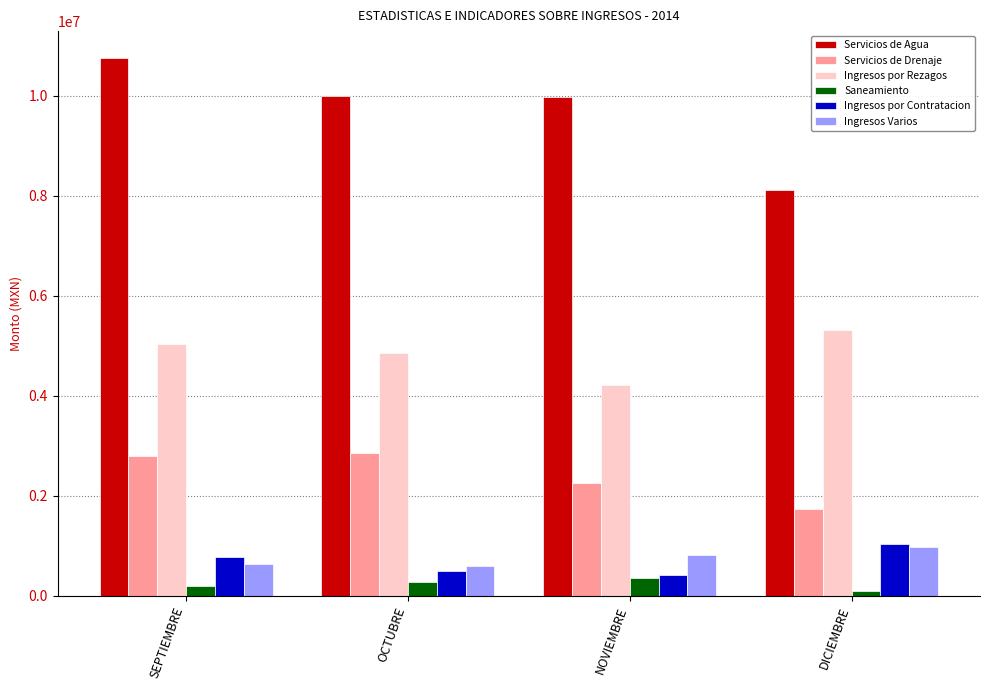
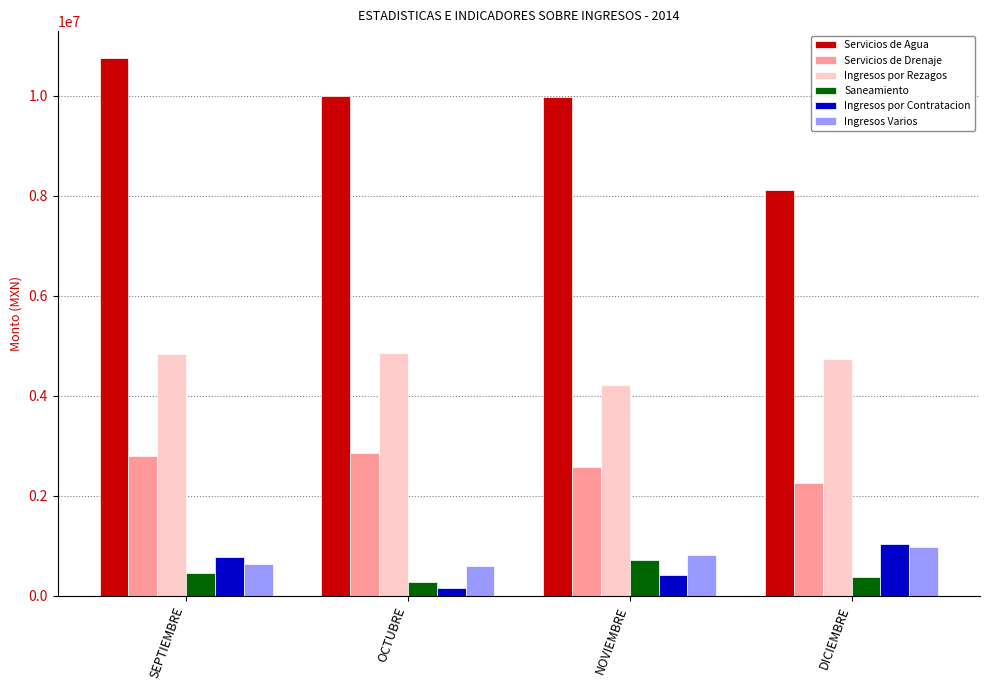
Ingresos por Rezagos, SEPTIEMBRE: 5000000 -> 4800000
Saneamiento, SEPTIEMBRE: 200000 -> 500000
Ingresos por Contratacion, OCTUBRE: 500000 -> 200000
Servicios de Drenaje, NOVIEMBRE: 2300000 -> 2600000
Saneamiento, NOVIEMBRE: 300000 -> 700000
Servicios de Drenaje, DICIEMBRE: 1700000 -> 2300000
Ingresos por Rezagos, DICIEMBRE: 5300000 -> 4700000
Saneamiento, DICIEMBRE: 100000 -> 400000
